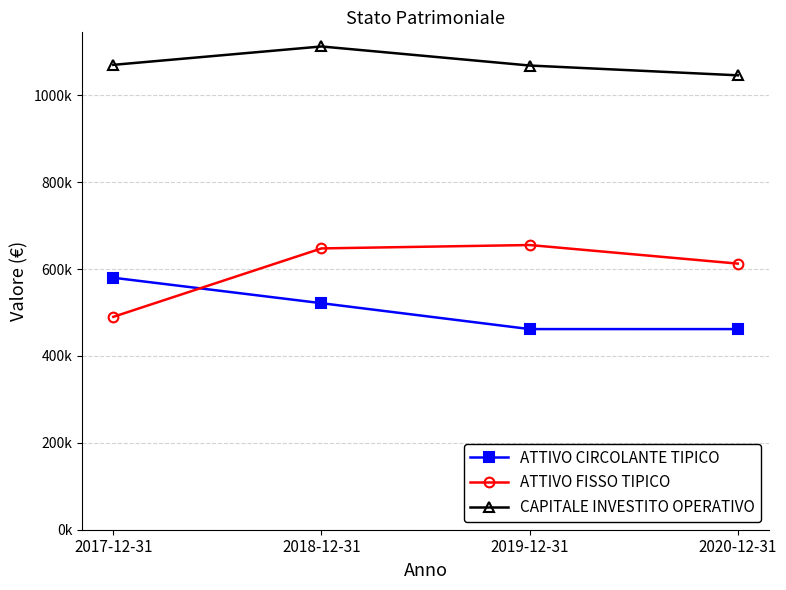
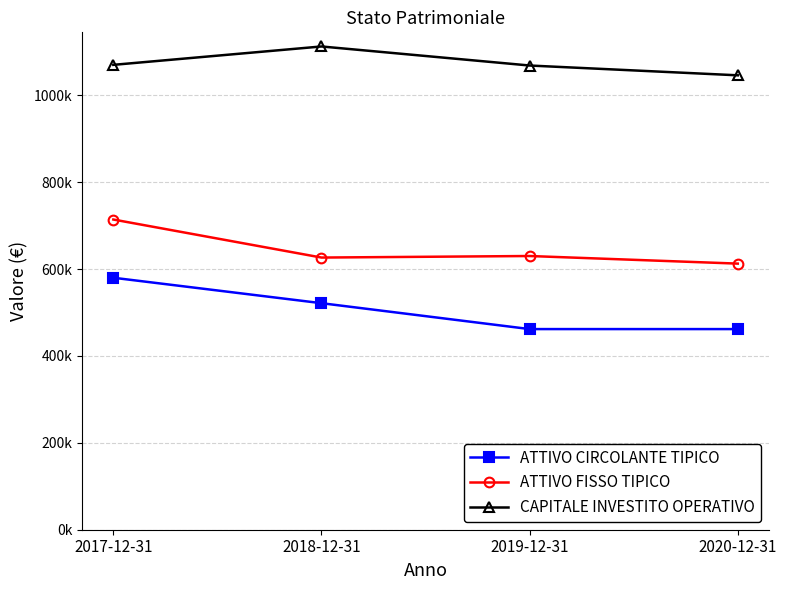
ATTIVO FISSO TIPICO, 2017-12-31: 490000 -> 710000
ATTIVO FISSO TIPICO, 2018-12-31: 650000 -> 630000
ATTIVO FISSO TIPICO, 2019-12-31: 660000 -> 630000
